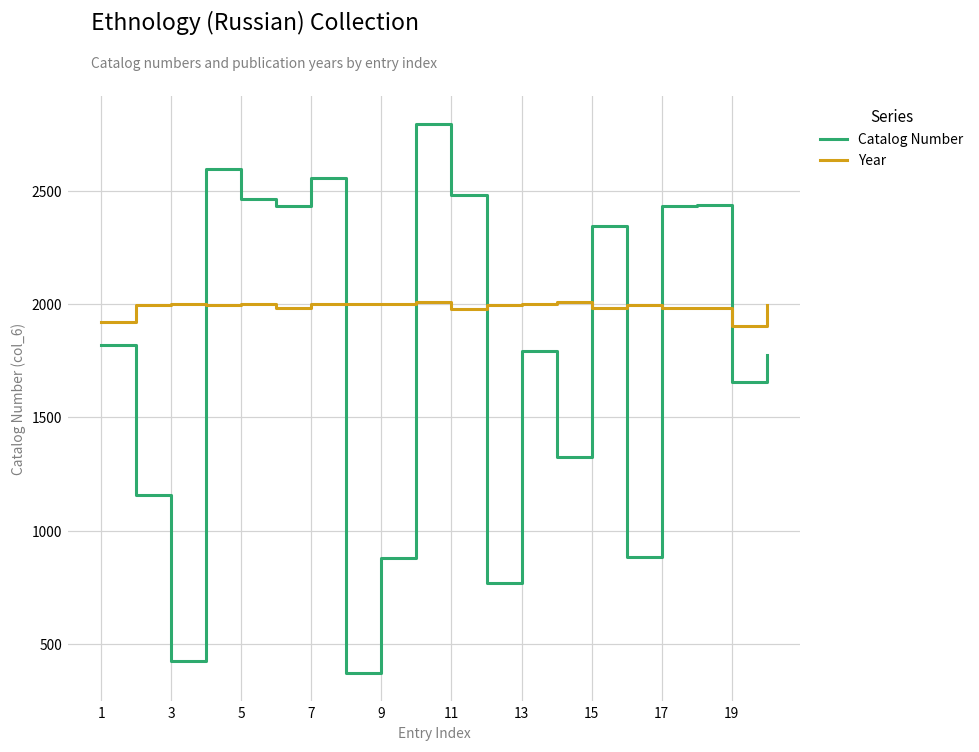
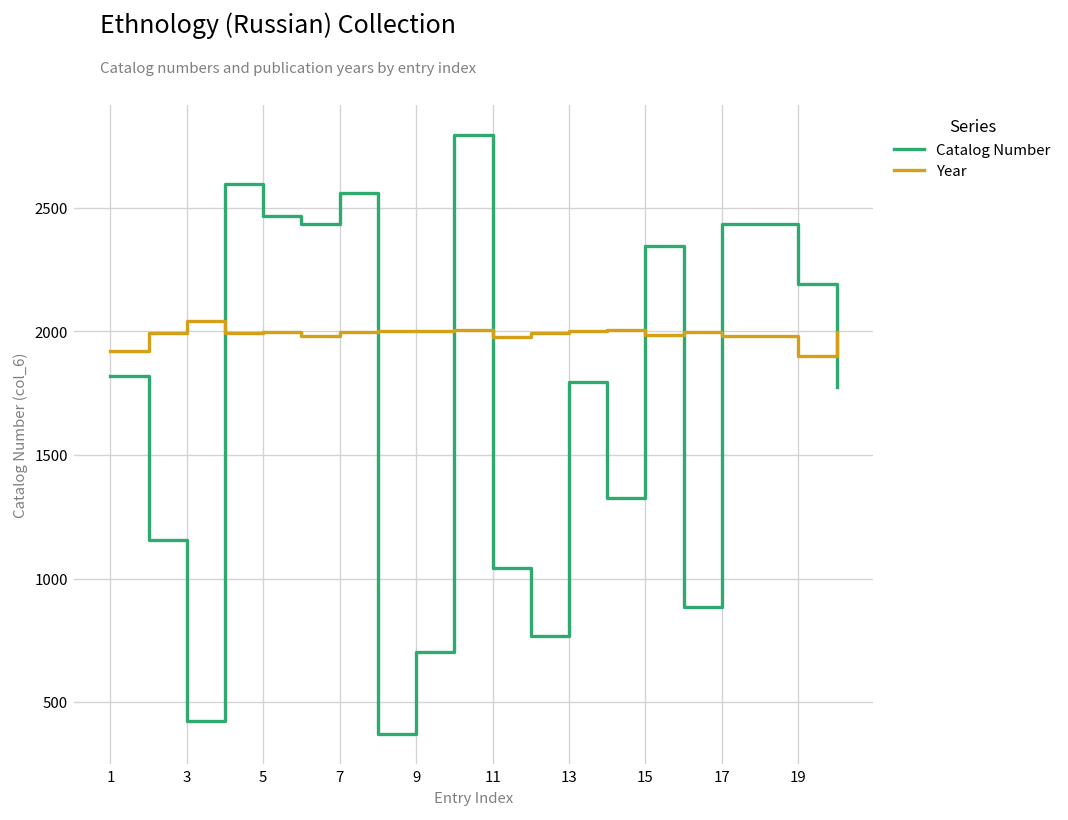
Year, 3: 2000 -> 2040
Catalog Number, 9: 880 -> 700
Catalog Number, 11: 2480 -> 1040
Catalog Number, 19: 1660 -> 2190
